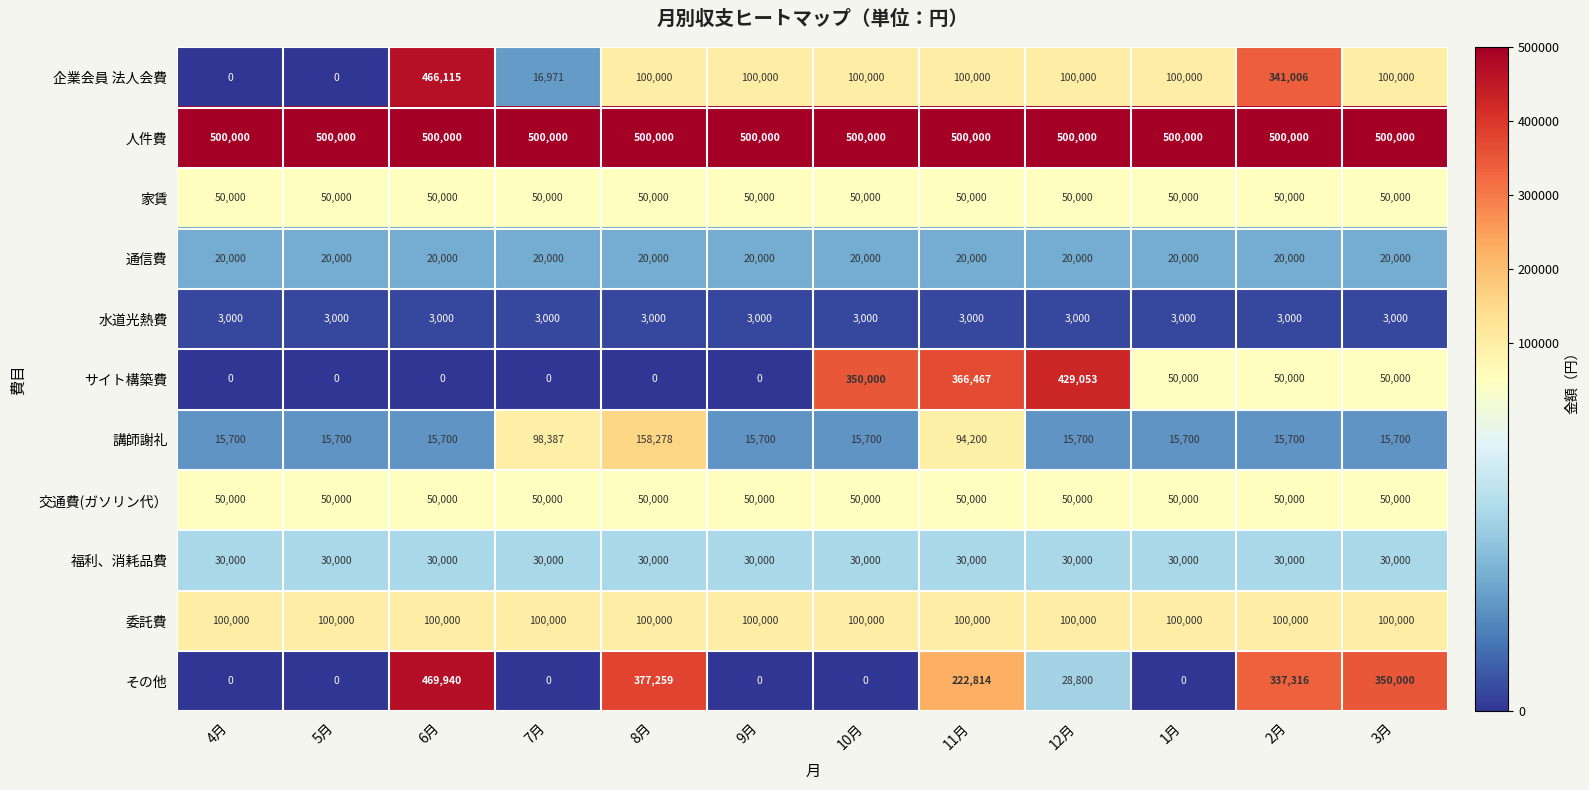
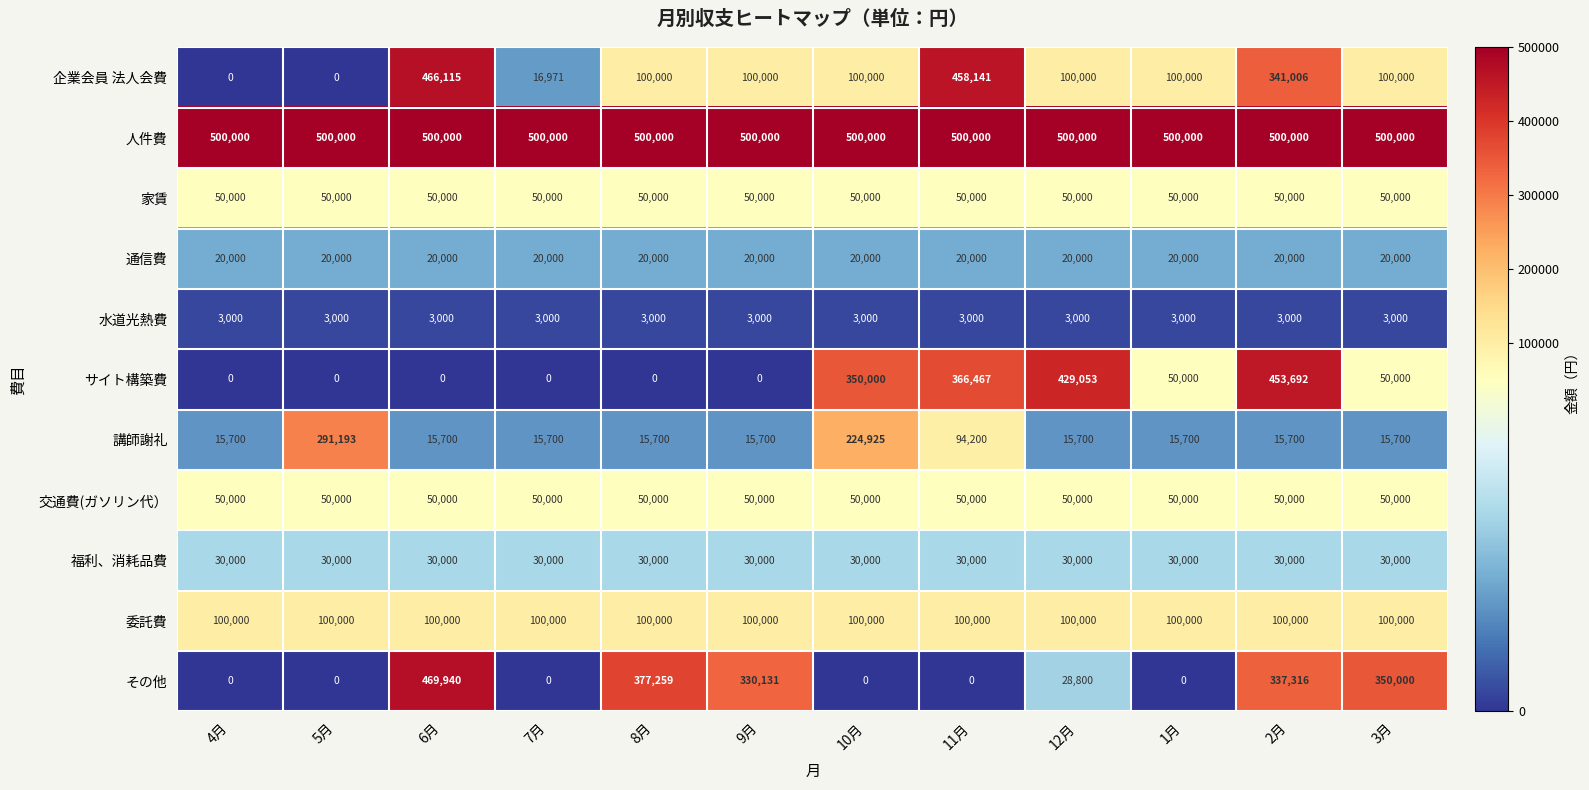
企業会員 法人会費, 11月: 100,000 -> 458,141
サイト構築費, 2月: 50,000 -> 453,692
講師謝礼, 5月: 15,700 -> 291,193
講師謝礼, 7月: 98,387 -> 15,700
講師謝礼, 8月: 158,278 -> 15,700
講師謝礼, 10月: 15,700 -> 224,925
その他, 9月: 0 -> 330,131
その他, 11月: 222,814 -> 0
